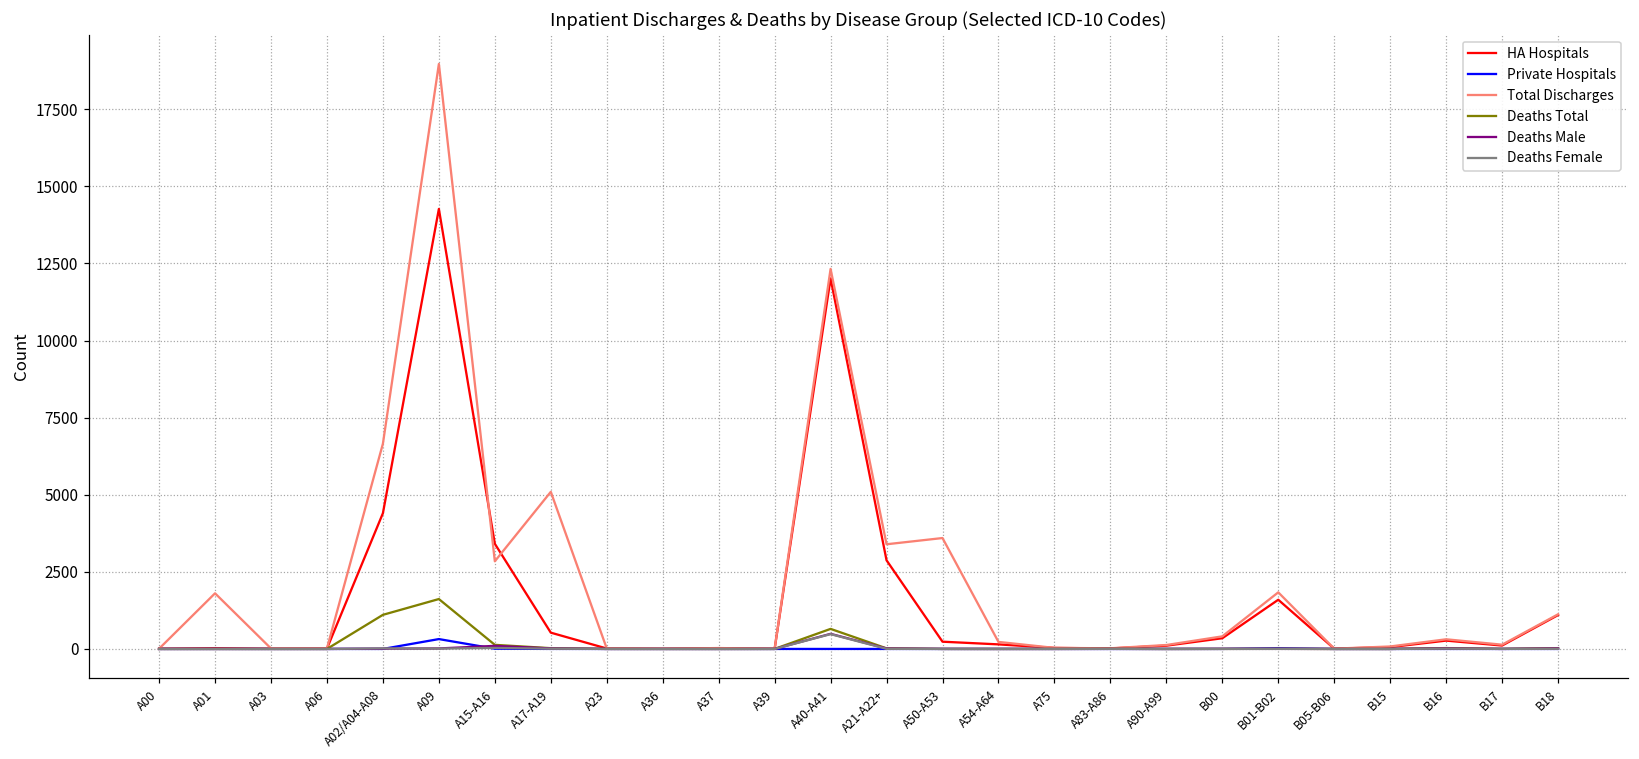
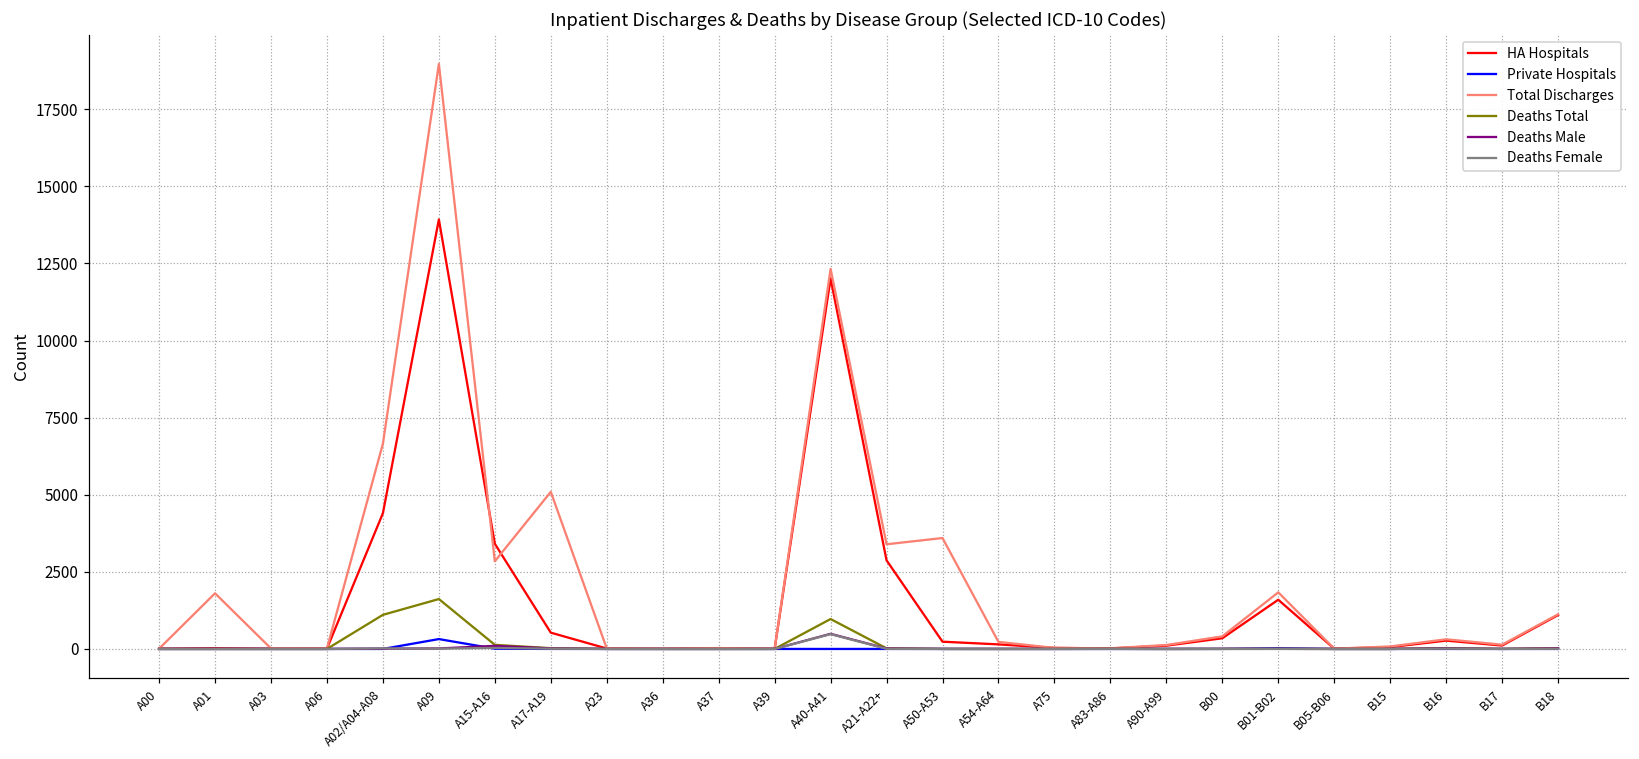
HA Hospitals, A09: 14300 -> 13900
Deaths Total, A40-A41: 700 -> 1000
